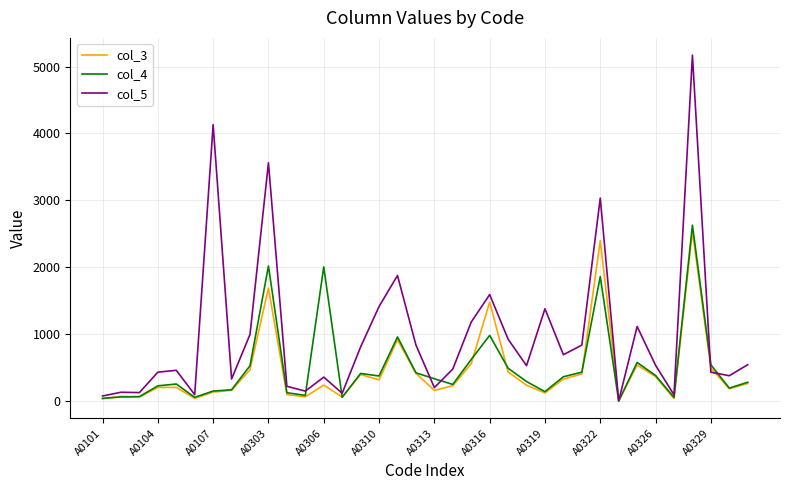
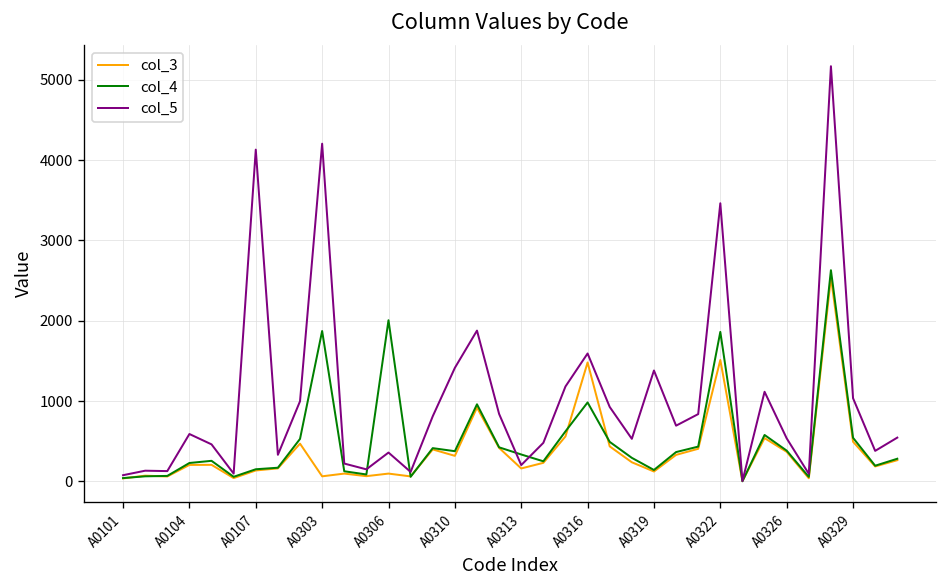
col_5, A0104: 400 -> 600
col_3, A0303: 1700 -> 100
col_4, A0303: 2000 -> 1900
col_5, A0303: 3600 -> 4200
col_3, A0306: 200 -> 100
col_3, A0322: 2400 -> 1500
col_5, A0322: 3000 -> 3500
col_5, A0329: 400 -> 1000
